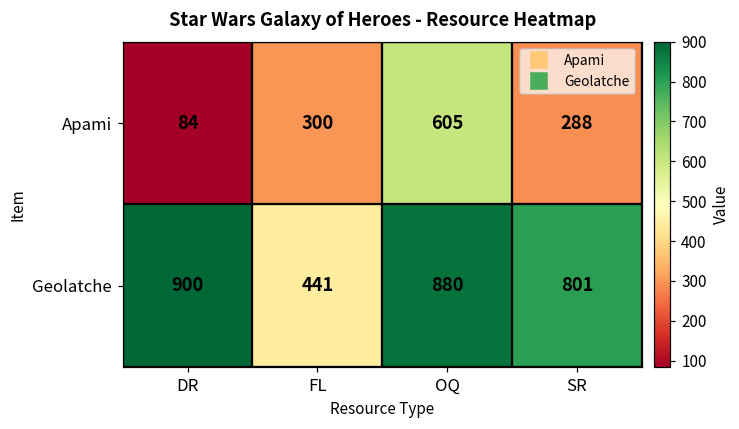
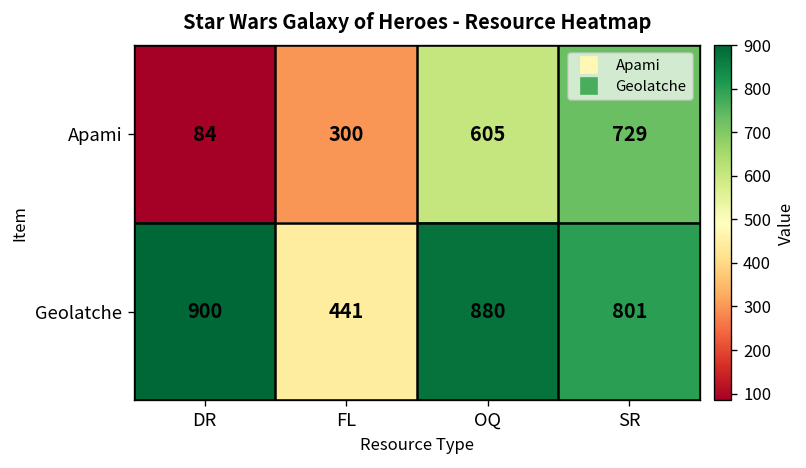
Apami, SR: 288 -> 729
